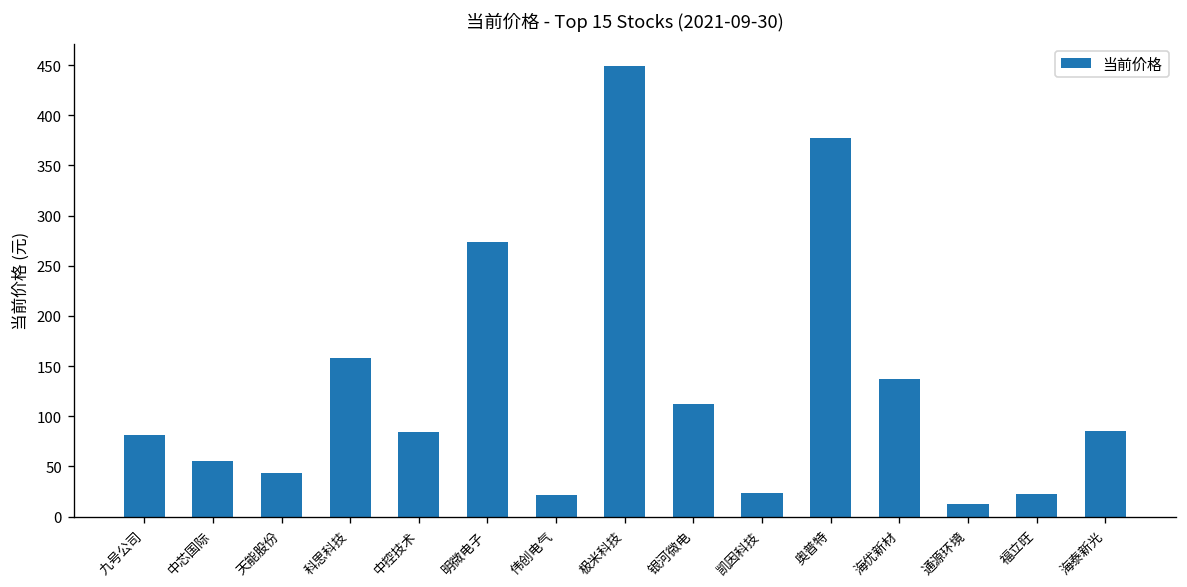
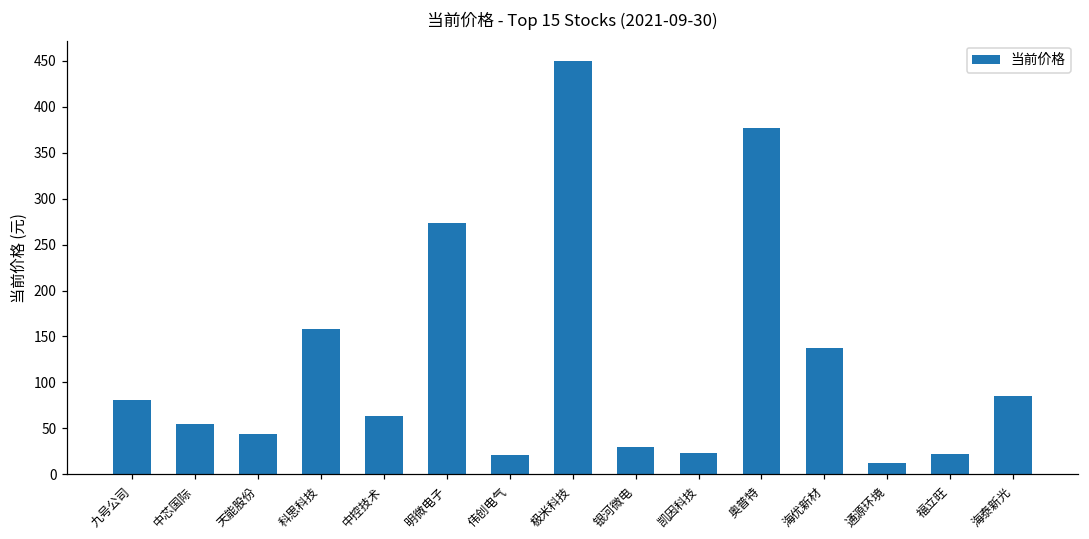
中控技术: 80 -> 60
银河微电: 110 -> 30
